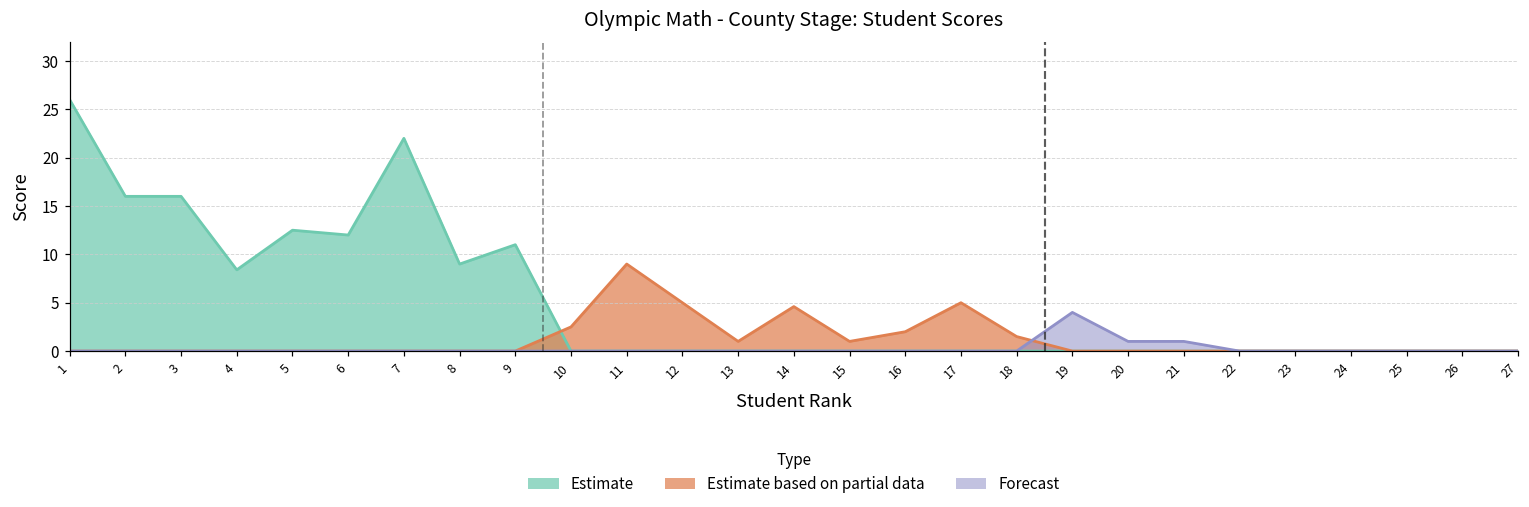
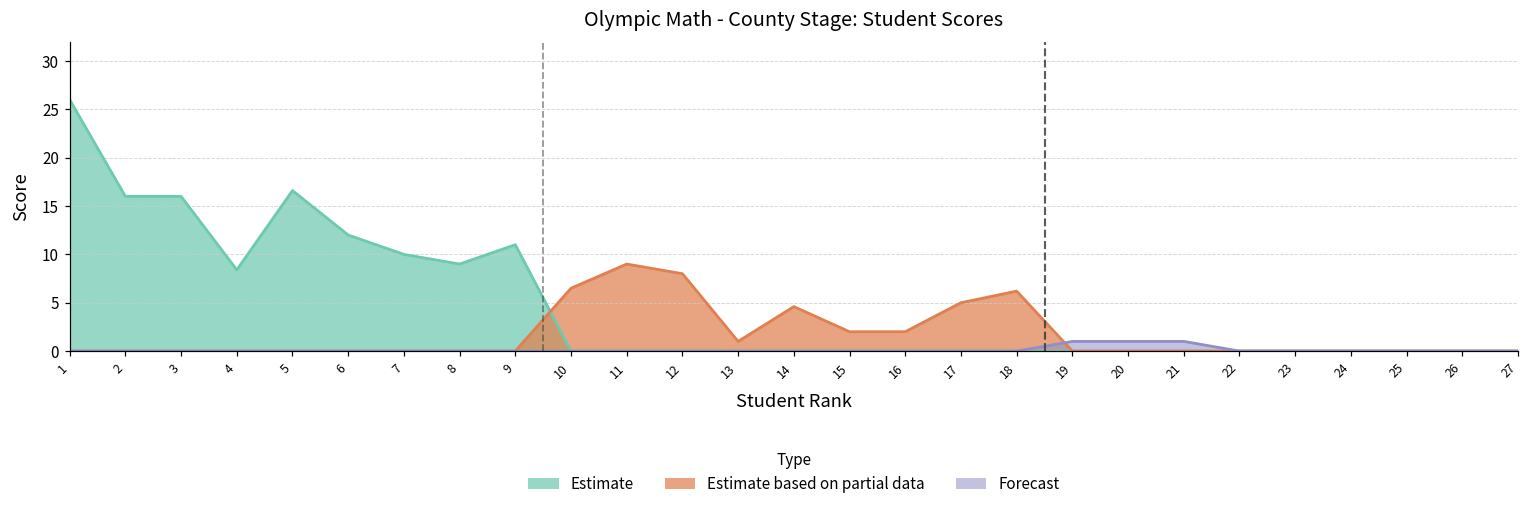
Estimate, 5: 13 -> 17
Estimate, 7: 22 -> 10
Estimate based on partial data, 10: 3 -> 7
Estimate based on partial data, 12: 5 -> 8
Estimate based on partial data, 15: 1 -> 2
Estimate based on partial data, 18: 2 -> 6
Forecast, 19: 4 -> 1
